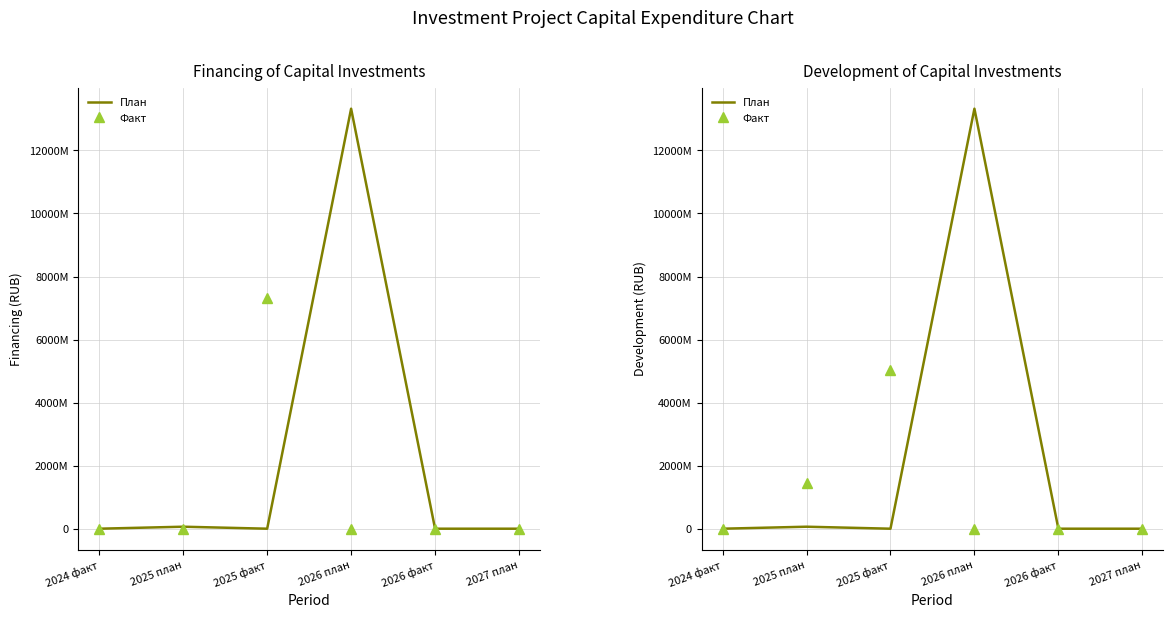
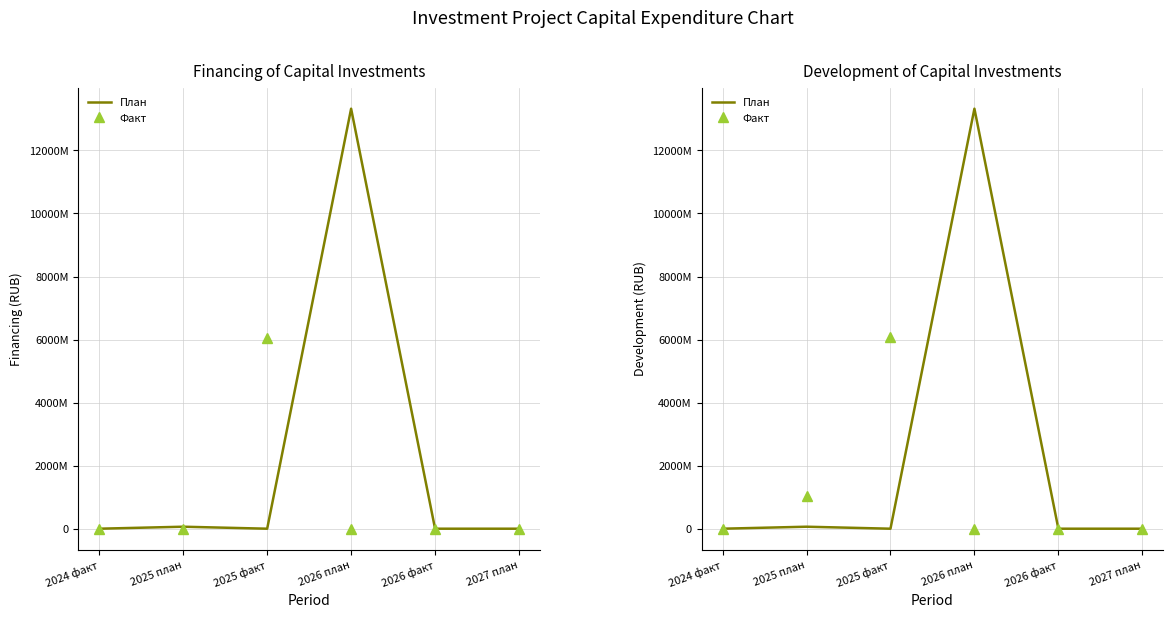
Financing of Capital Investments, Факт, 2025 факт: 7300000000 -> 6000000000
Development of Capital Investments, Факт, 2025 план: 1400000000 -> 1000000000
Development of Capital Investments, Факт, 2025 факт: 5000000000 -> 6100000000
